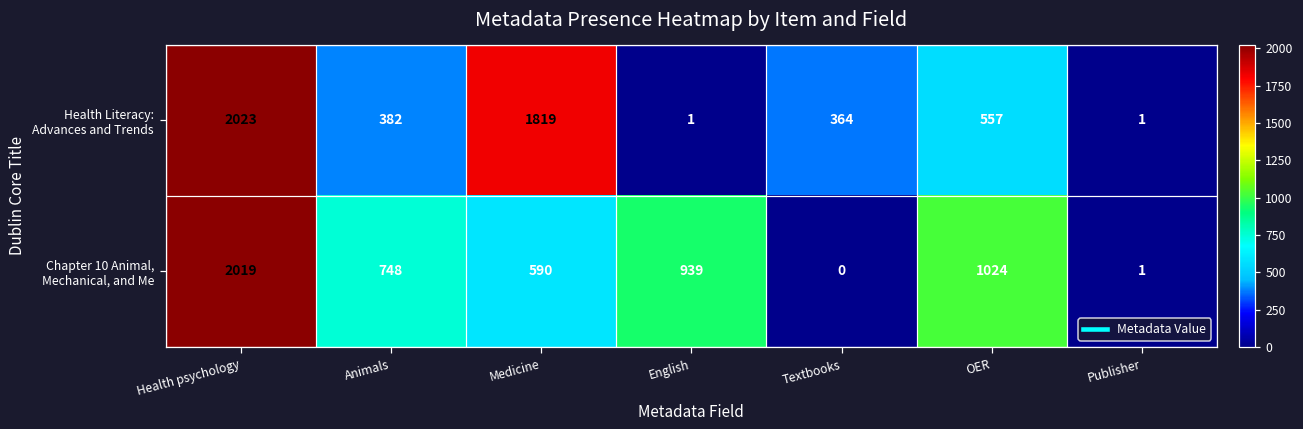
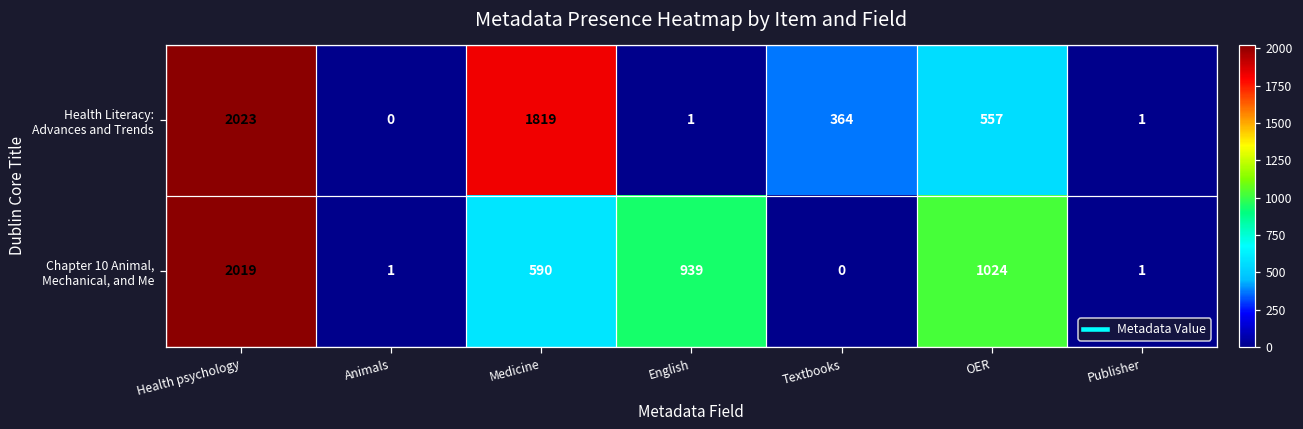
Health Literacy: Advances and Trends, Animals: 382 -> 0
Chapter 10 Animal, Mechanical, and Me, Animals: 748 -> 1
